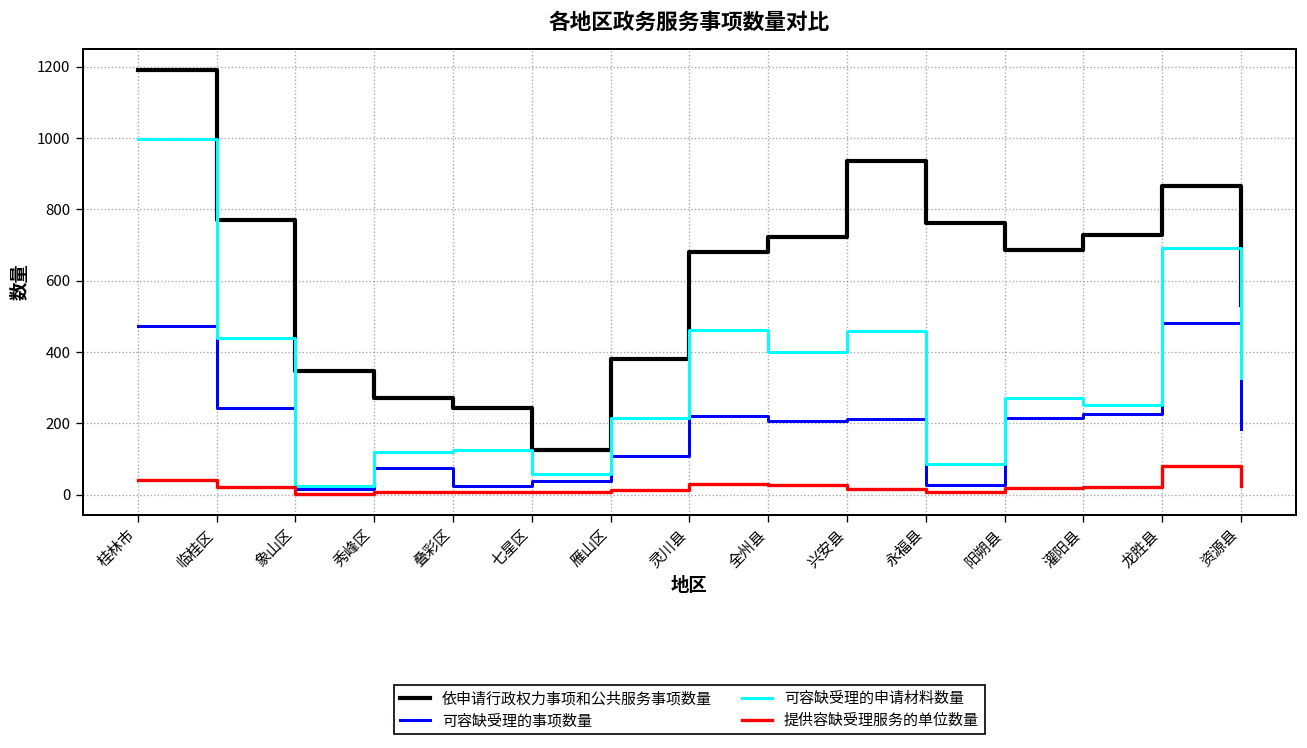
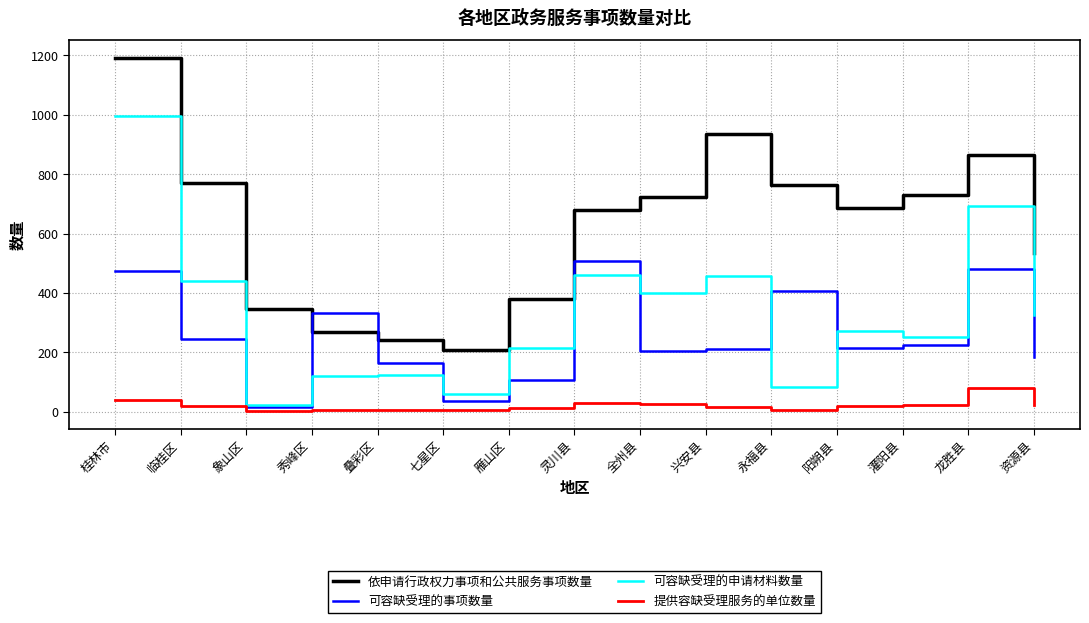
可容缺受理的事项数量, 秀峰区: 80 -> 330
可容缺受理的事项数量, 叠彩区: 20 -> 170
依申请行政权力事项和公共服务事项数量, 七星区: 120 -> 210
可容缺受理的事项数量, 灵川县: 220 -> 510
可容缺受理的事项数量, 永福县: 30 -> 410
